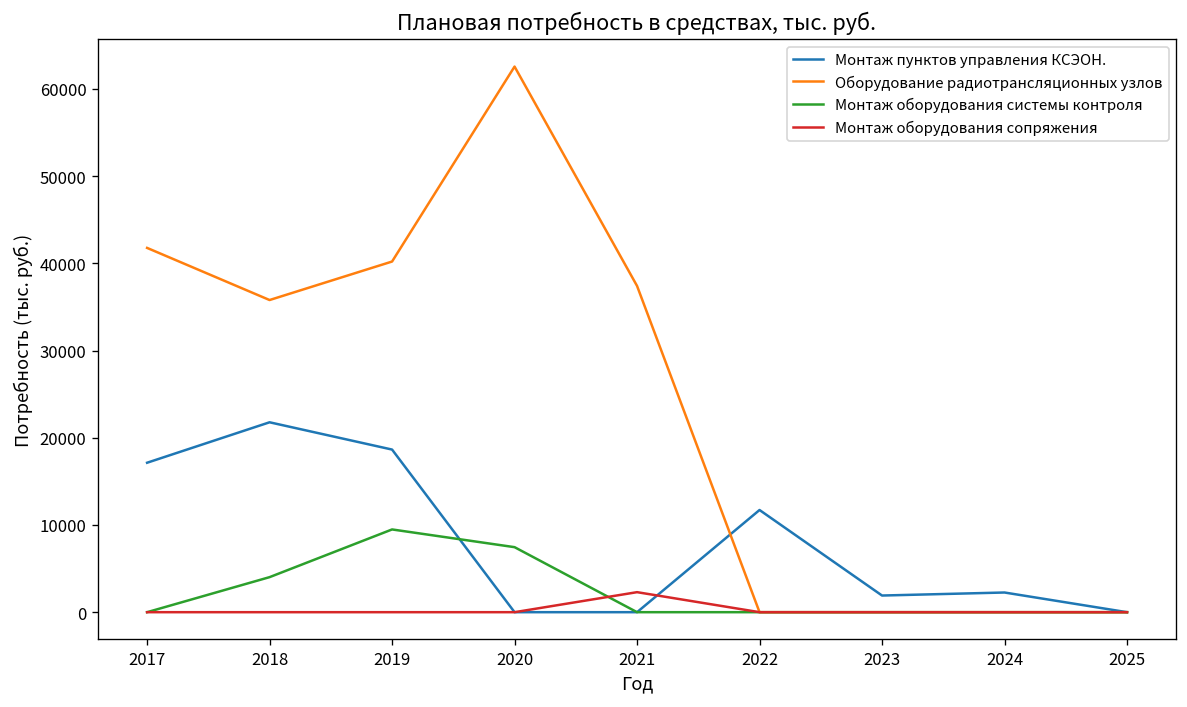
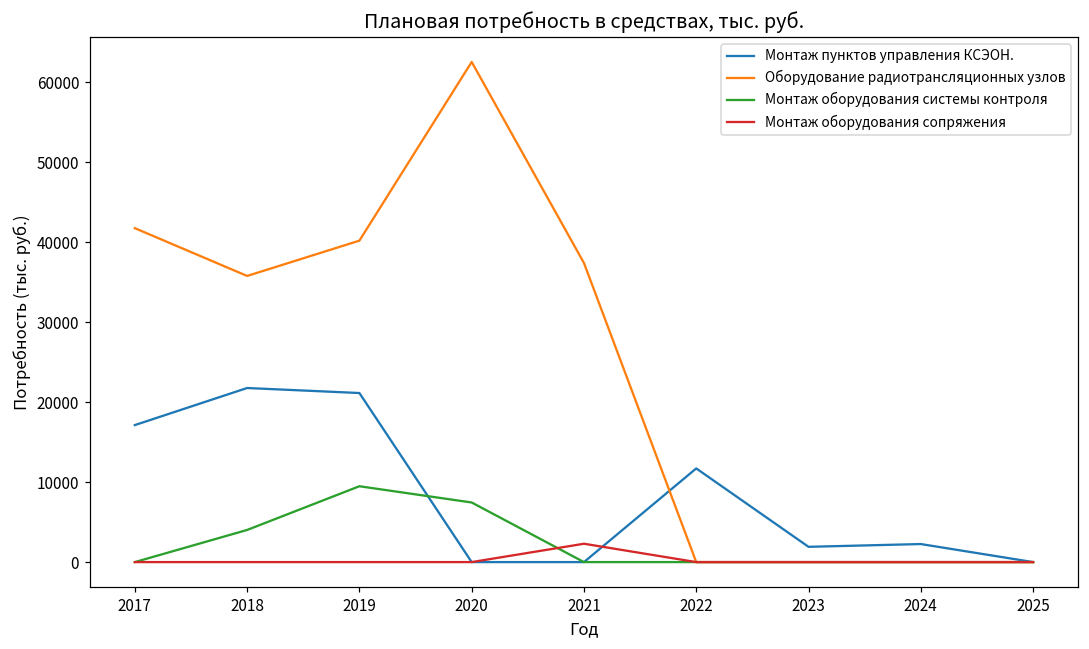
Монтаж пунктов управления КСЭОН., 2019: 19000 -> 21000
